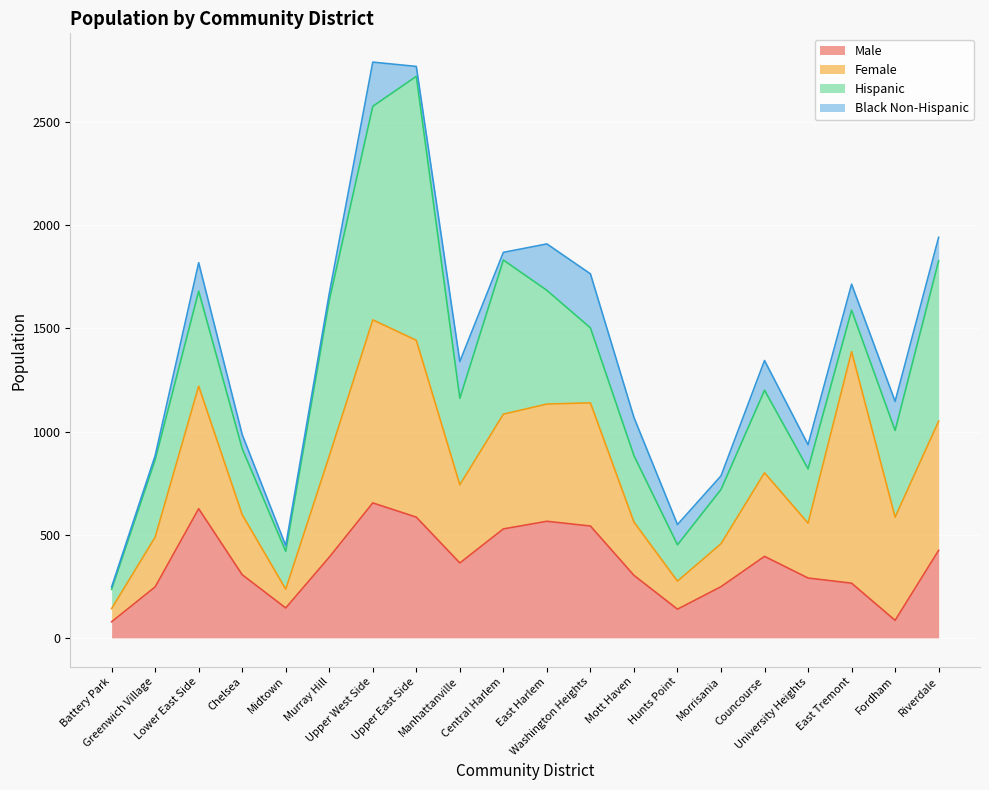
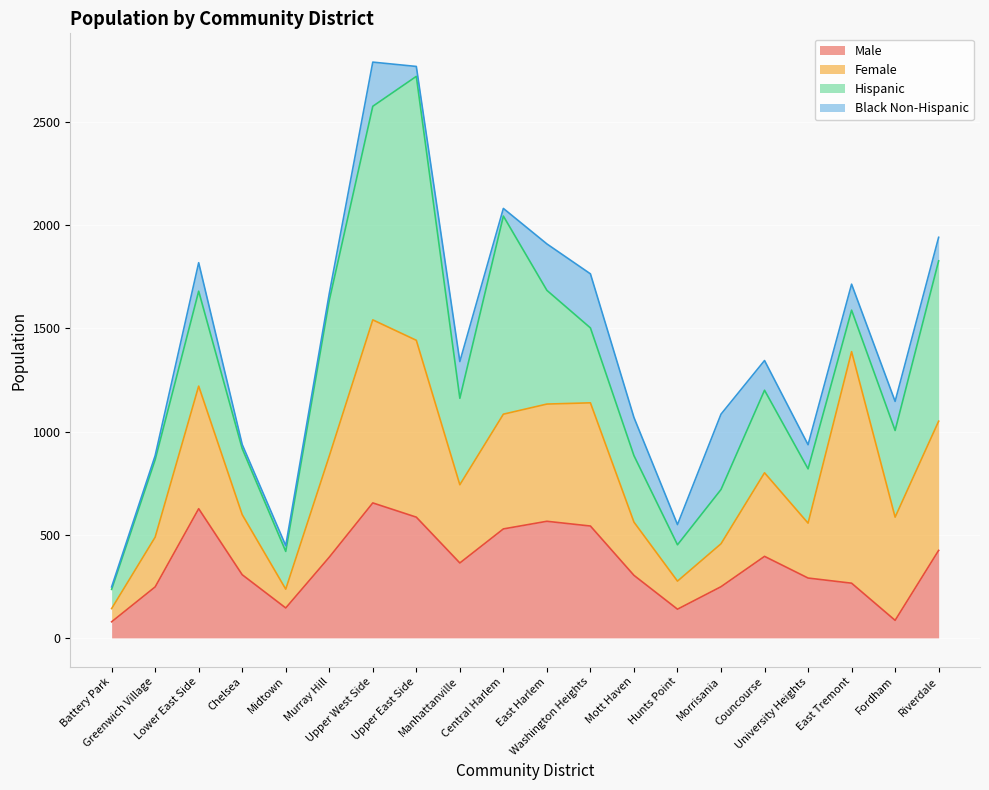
Black Non-Hispanic, Chelsea: 70 -> 20
Hispanic, Central Harlem: 750 -> 960
Black Non-Hispanic, Morrisania: 70 -> 370
